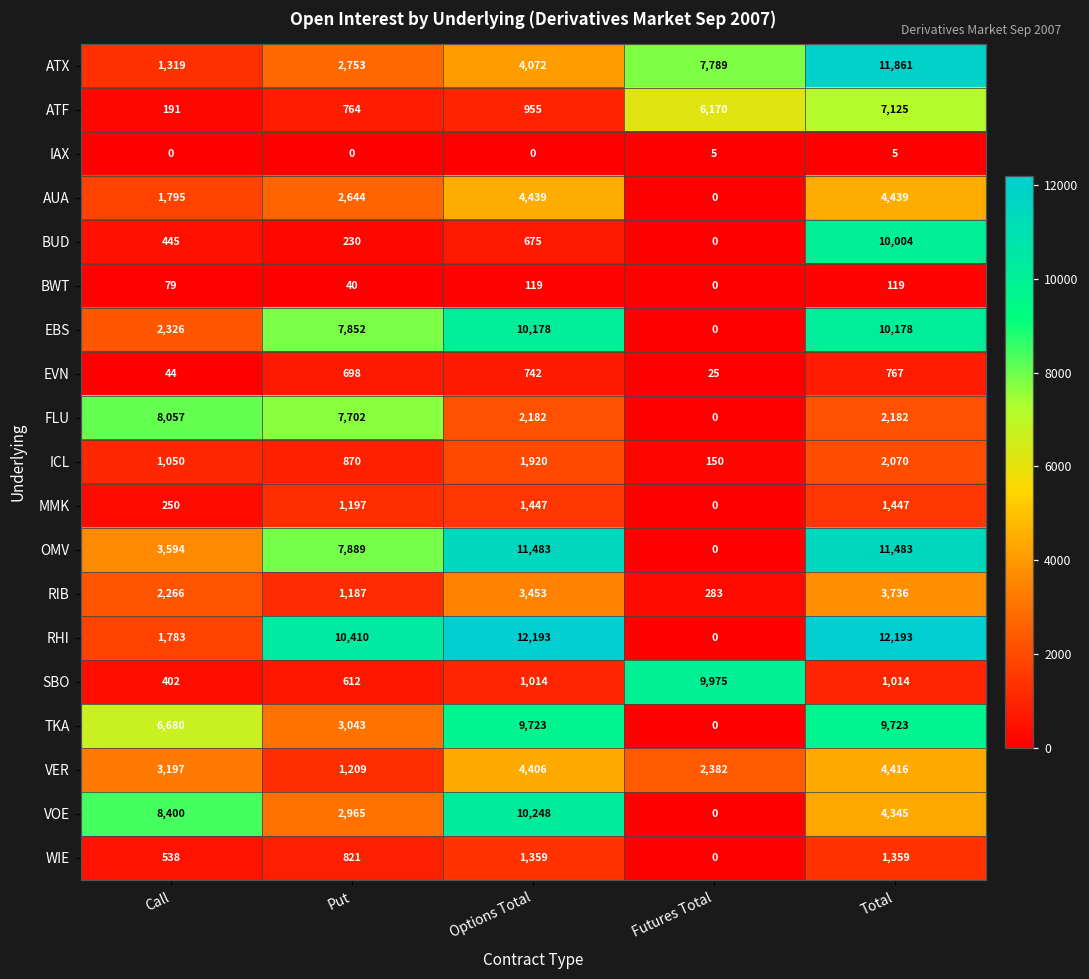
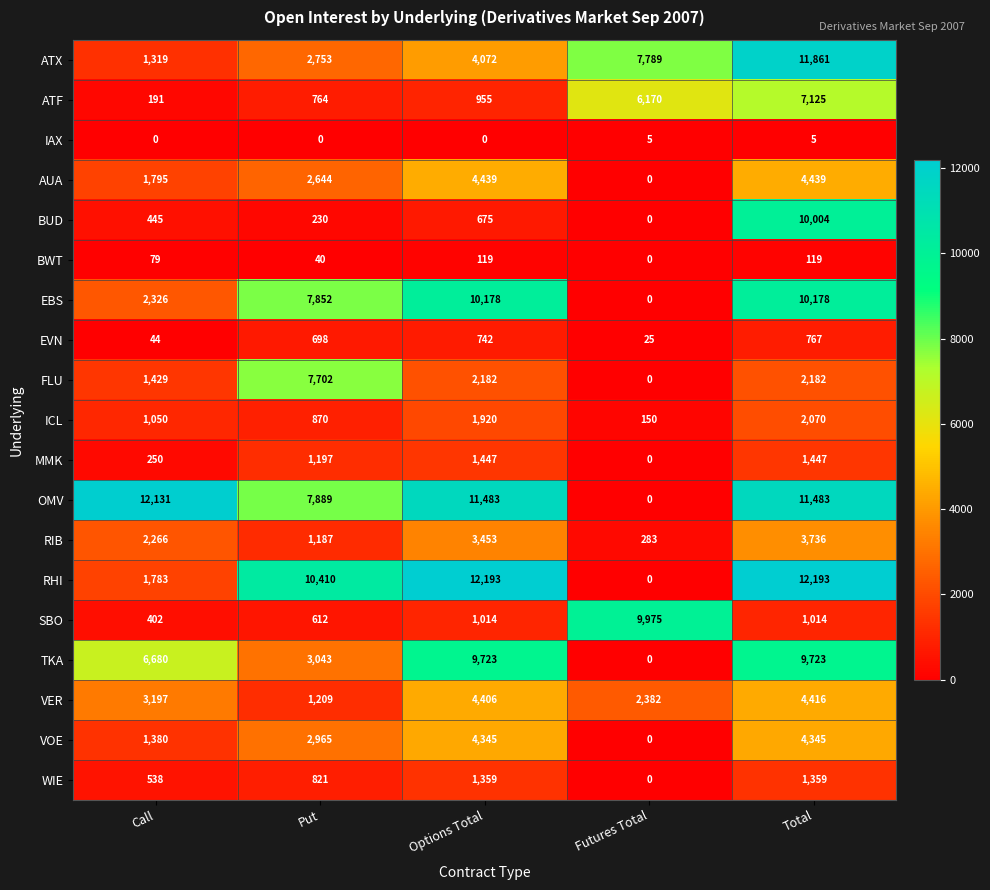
FLU, Call: 8,057 -> 1,429
OMV, Call: 3,594 -> 12,131
VOE, Call: 8,400 -> 1,380
VOE, Options Total: 10,248 -> 4,345
